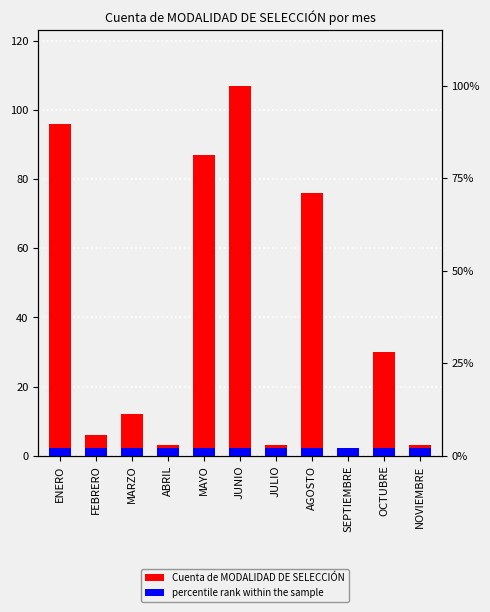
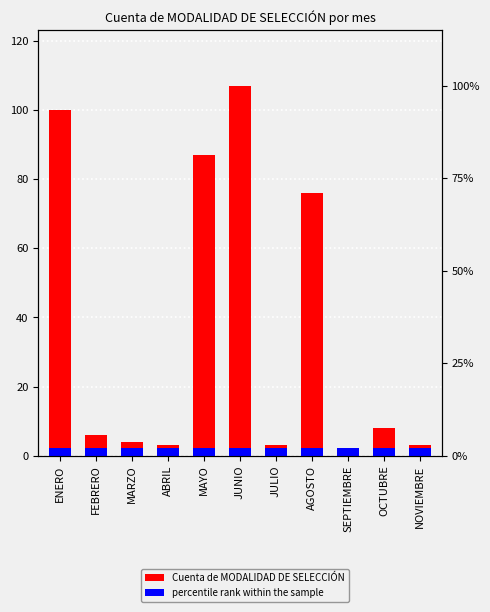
Cuenta de MODALIDAD DE SELECCIÓN, ENERO: 96 -> 100
Cuenta de MODALIDAD DE SELECCIÓN, MARZO: 12 -> 4
Cuenta de MODALIDAD DE SELECCIÓN, OCTUBRE: 30 -> 8
